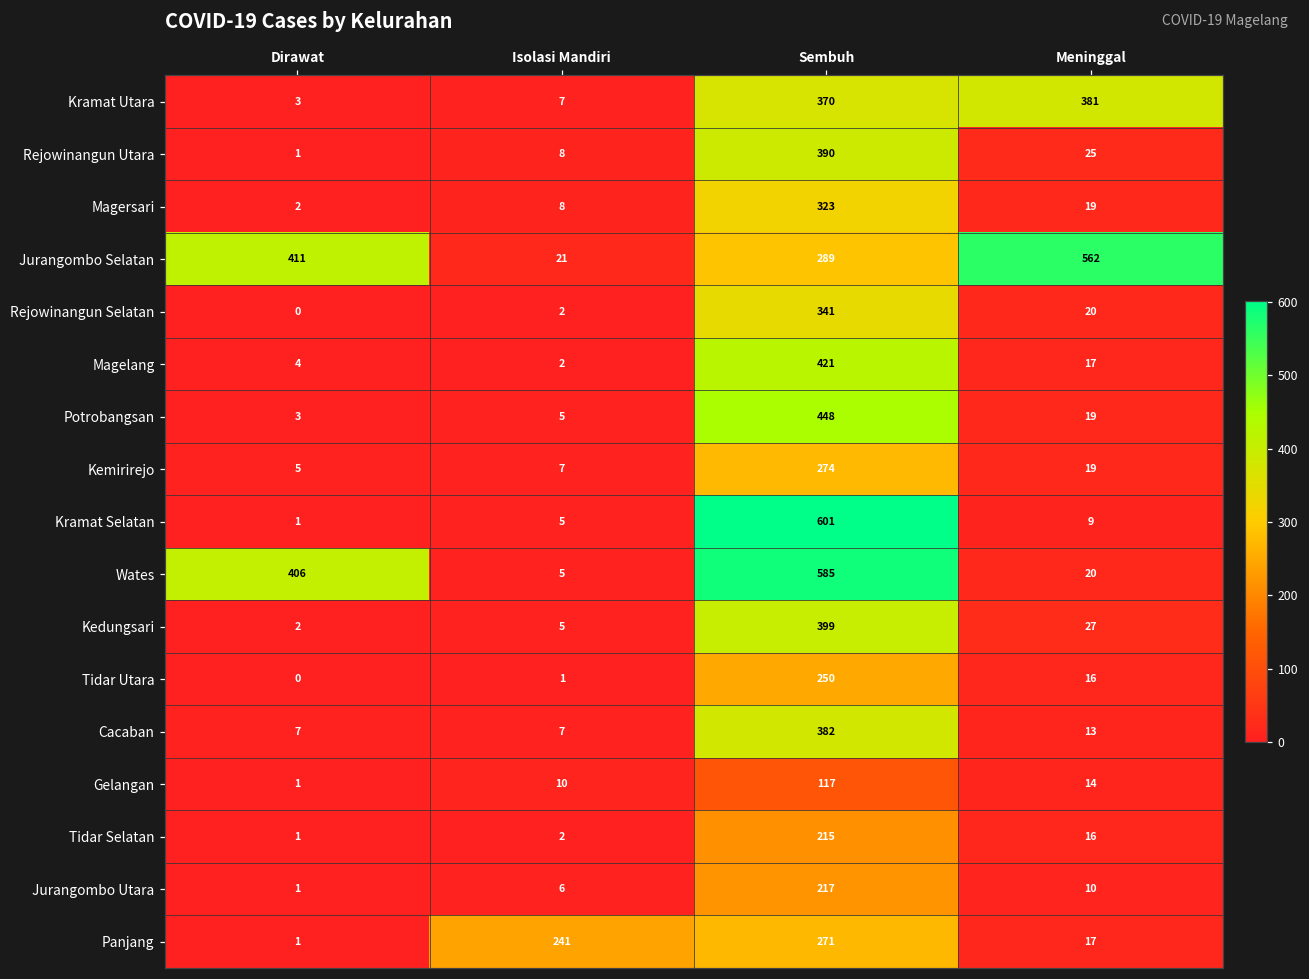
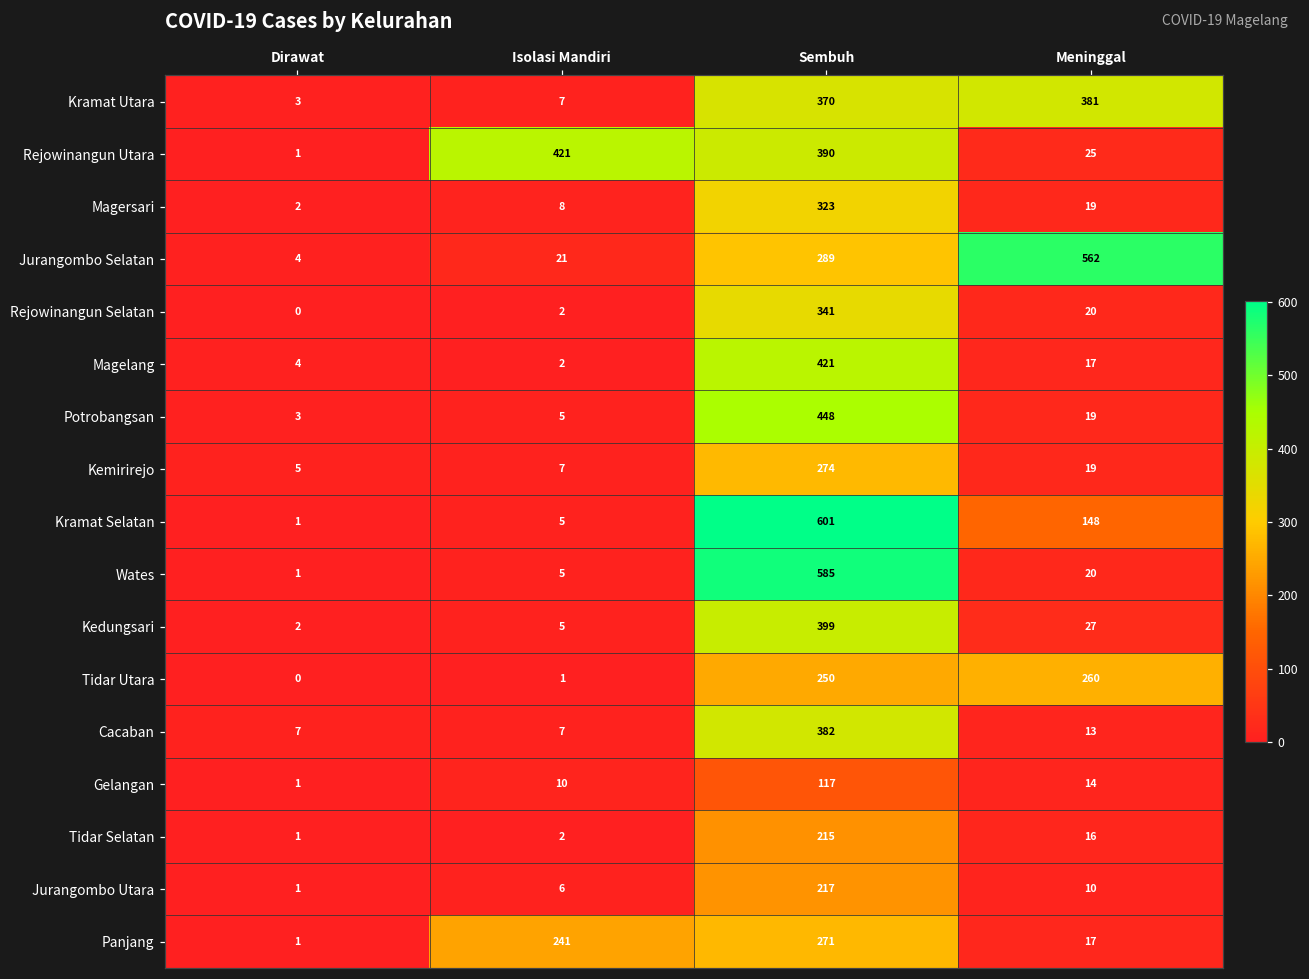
Rejowinangun Utara, Isolasi Mandiri: 8 -> 421
Jurangombo Selatan, Dirawat: 411 -> 4
Kramat Selatan, Meninggal: 9 -> 148
Wates, Dirawat: 406 -> 1
Tidar Utara, Meninggal: 16 -> 260
